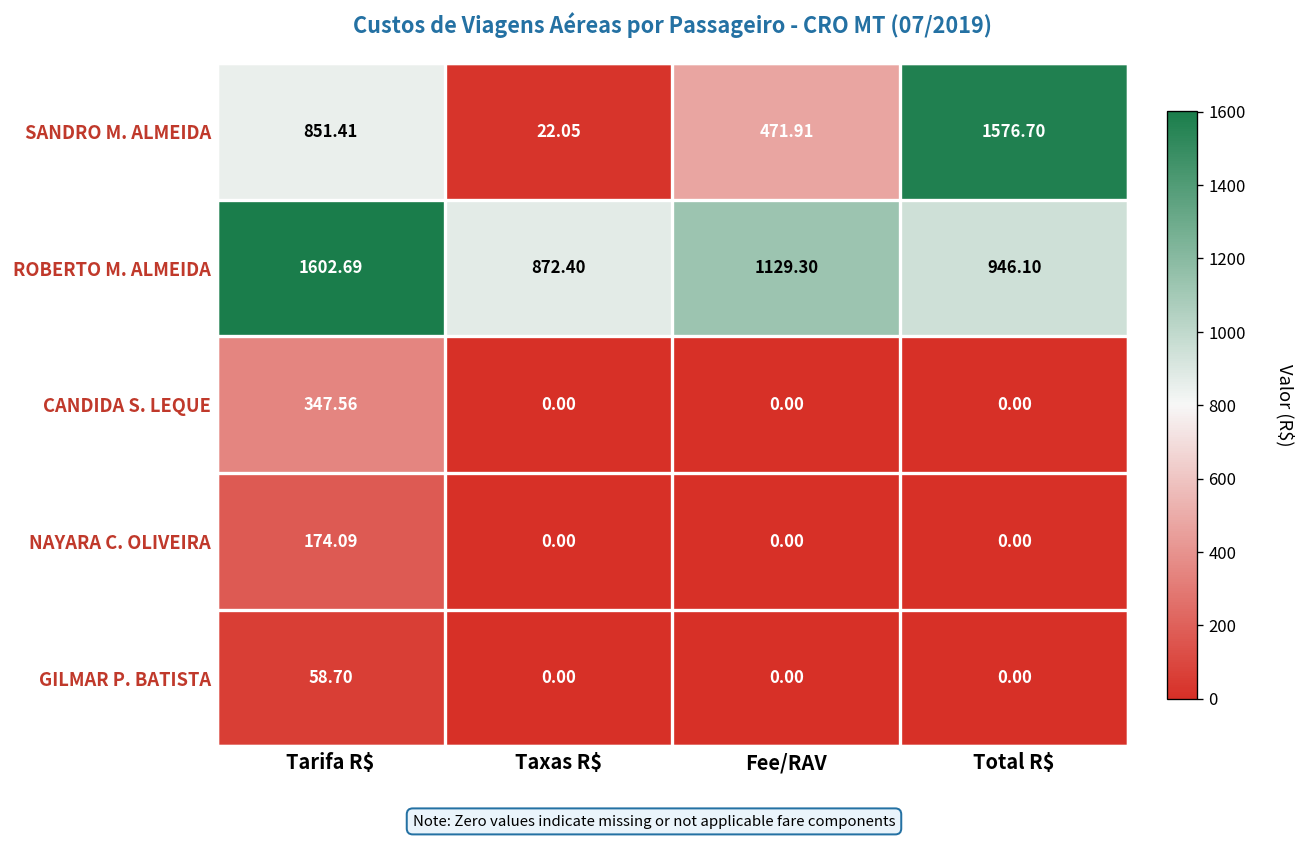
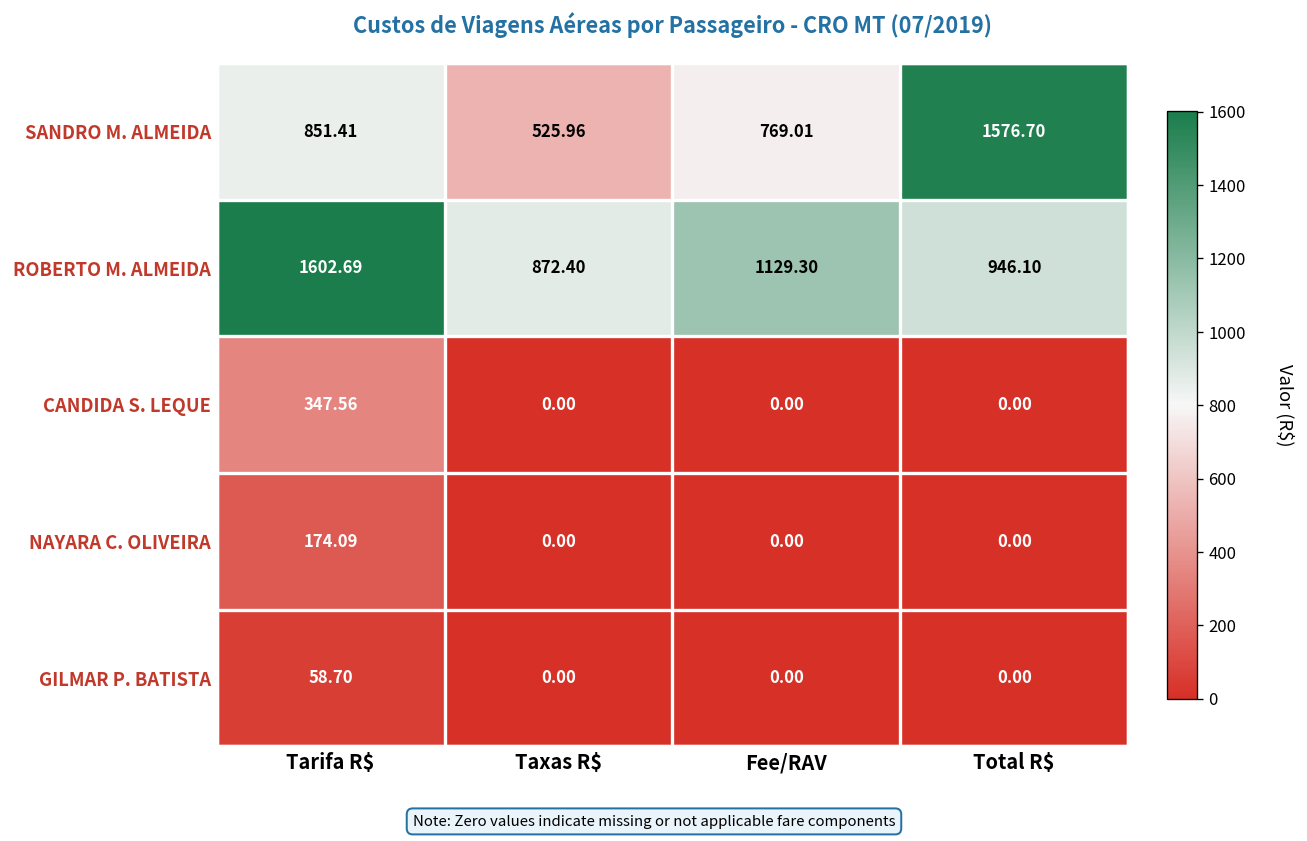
SANDRO M. ALMEIDA, Taxas R$: 22.05 -> 525.96
SANDRO M. ALMEIDA, Fee/RAV: 471.91 -> 769.01
